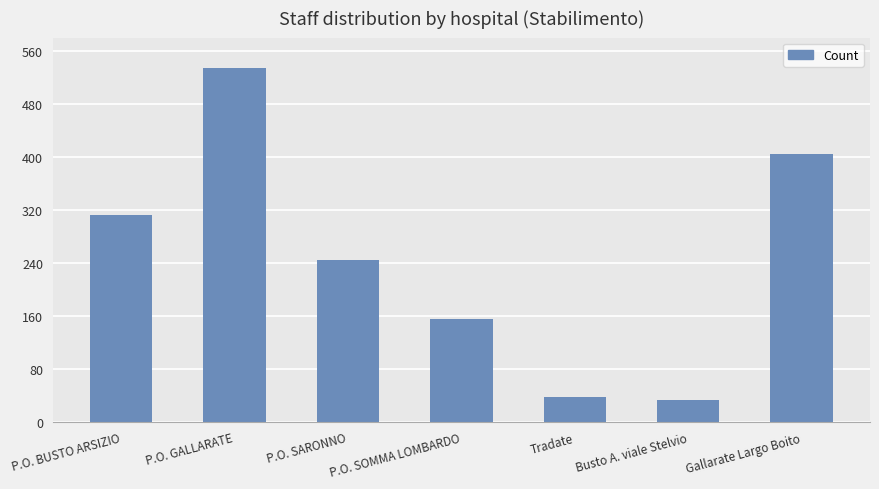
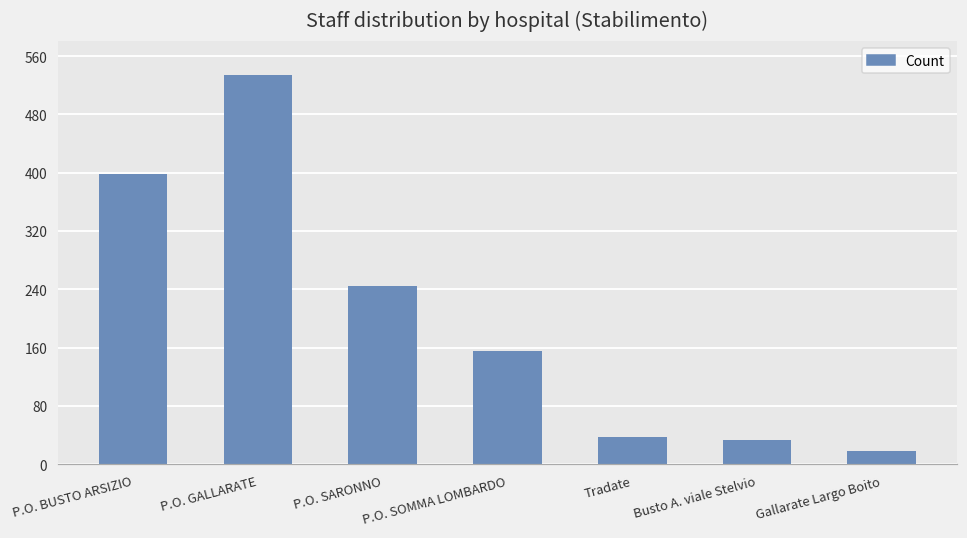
P.O. BUSTO ARSIZIO: 310 -> 400
Gallarate Largo Boito: 400 -> 20
